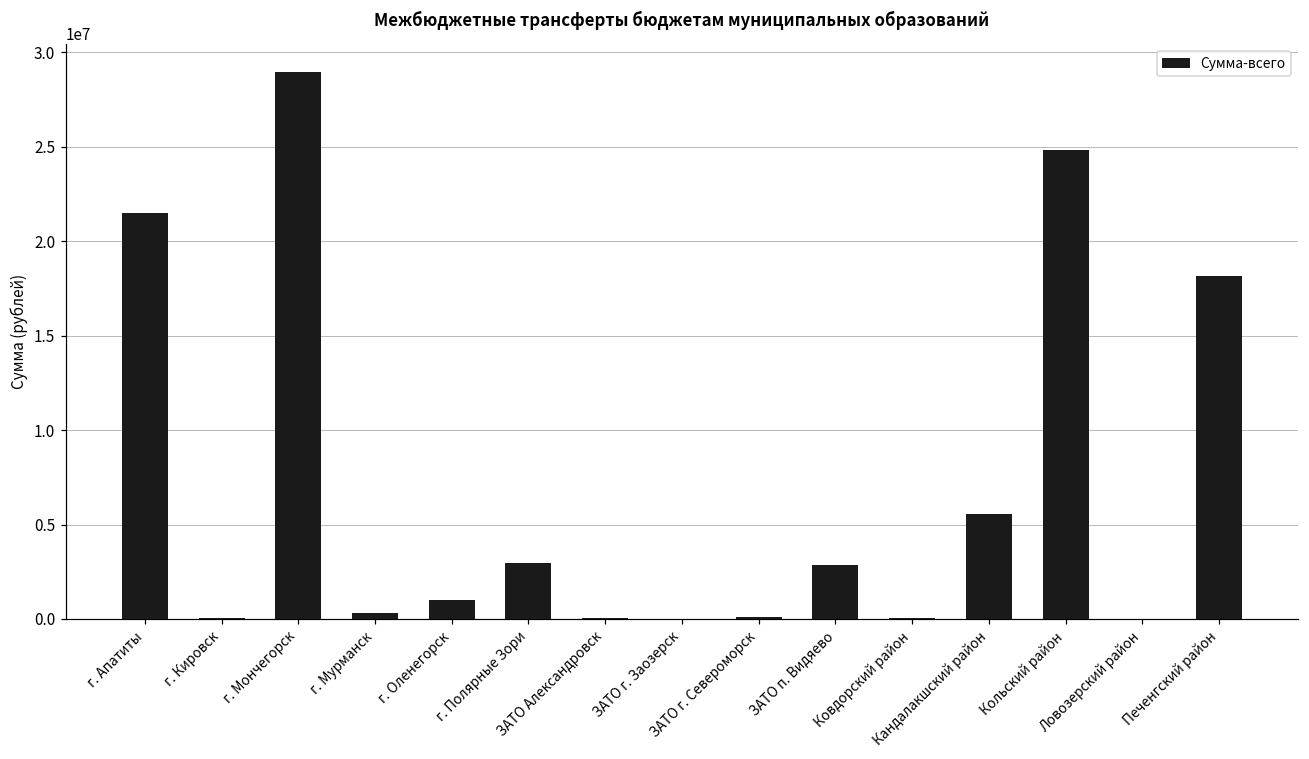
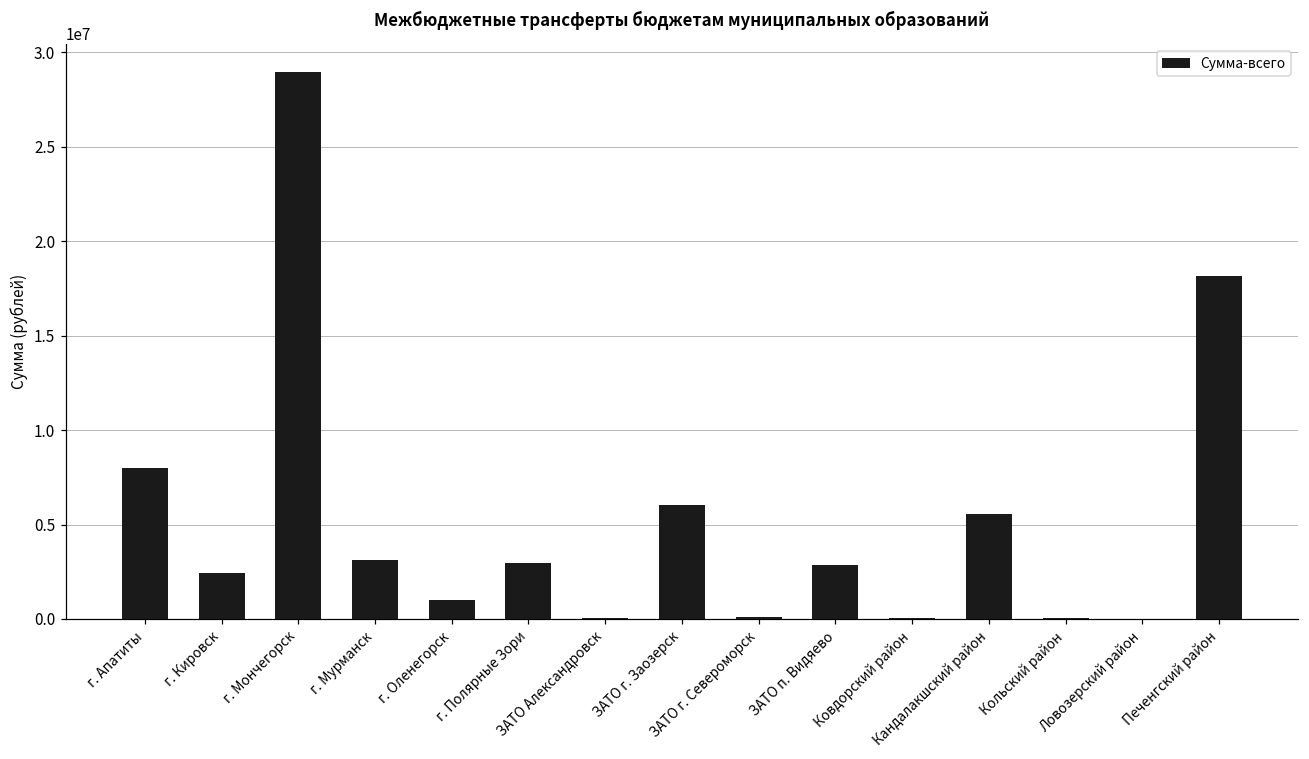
г. Апатиты: 21500000 -> 8000000
г. Кировск: 0 -> 2400000
г. Мурманск: 300000 -> 3100000
ЗАТО г. Заозерск: 0 -> 6100000
Кольский район: 24800000 -> 0
